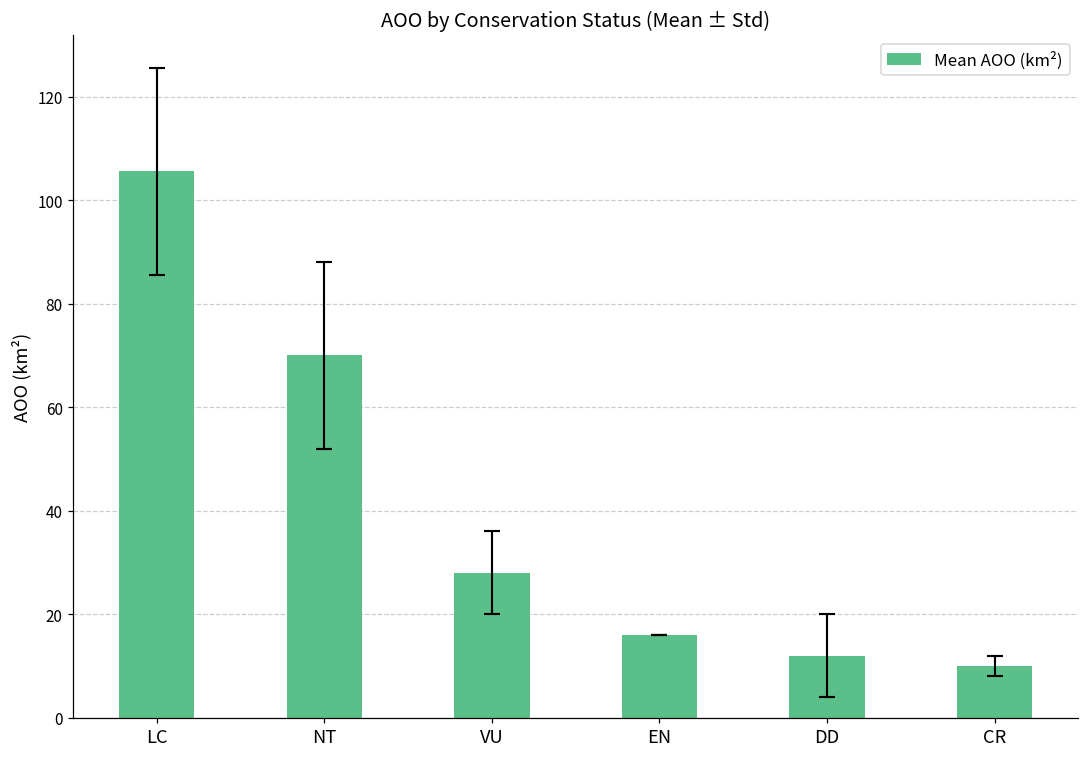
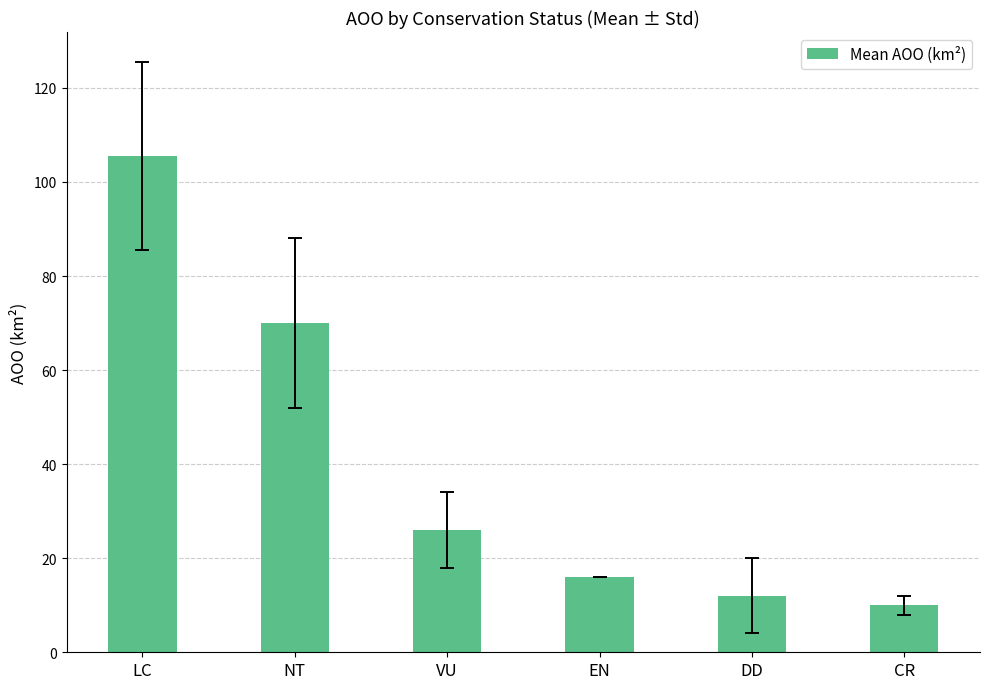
Mean AOO (km²), VU: 28 -> 26
